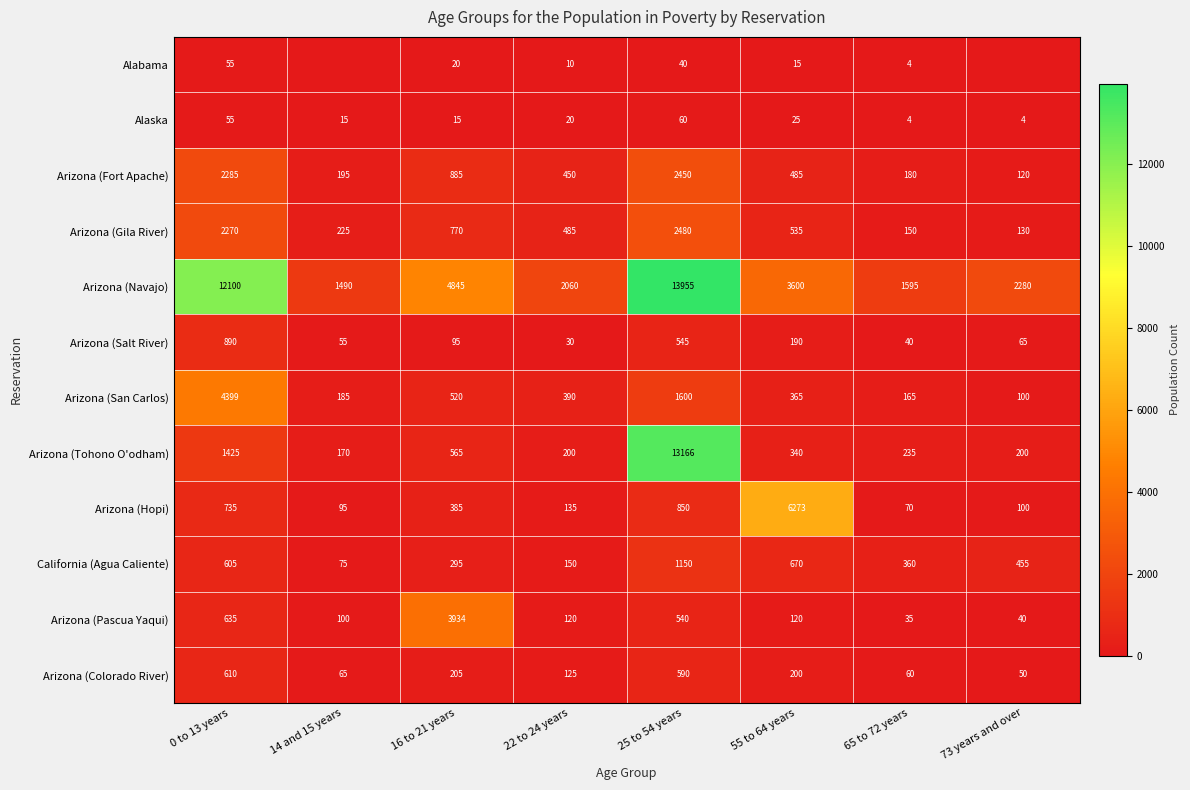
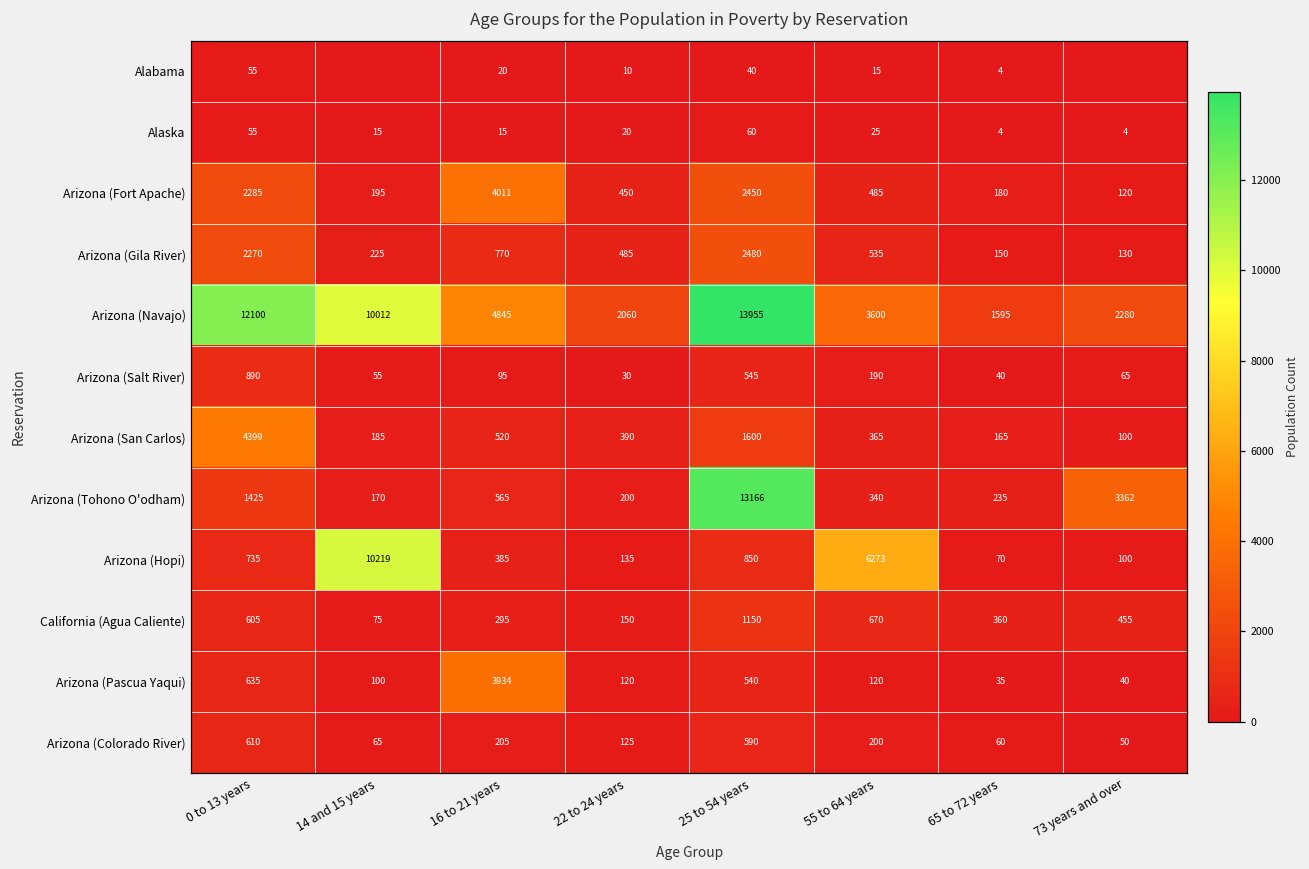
Arizona (Fort Apache), 16 to 21 years: 885 -> 4011
Arizona (Navajo), 14 and 15 years: 1490 -> 10012
Arizona (Tohono O'odham), 73 years and over: 200 -> 3362
Arizona (Hopi), 14 and 15 years: 95 -> 10219
